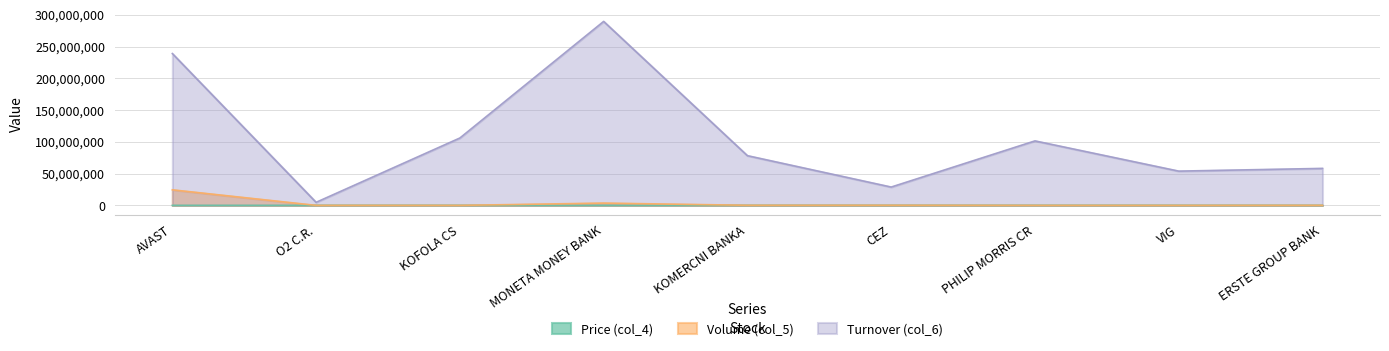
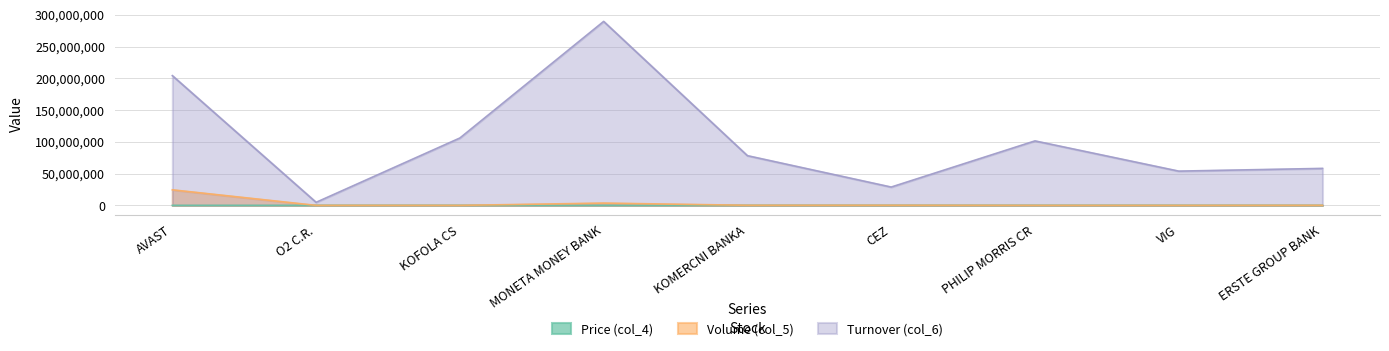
Turnover (col_6), AVAST: 240,000,000 -> 200,000,000
